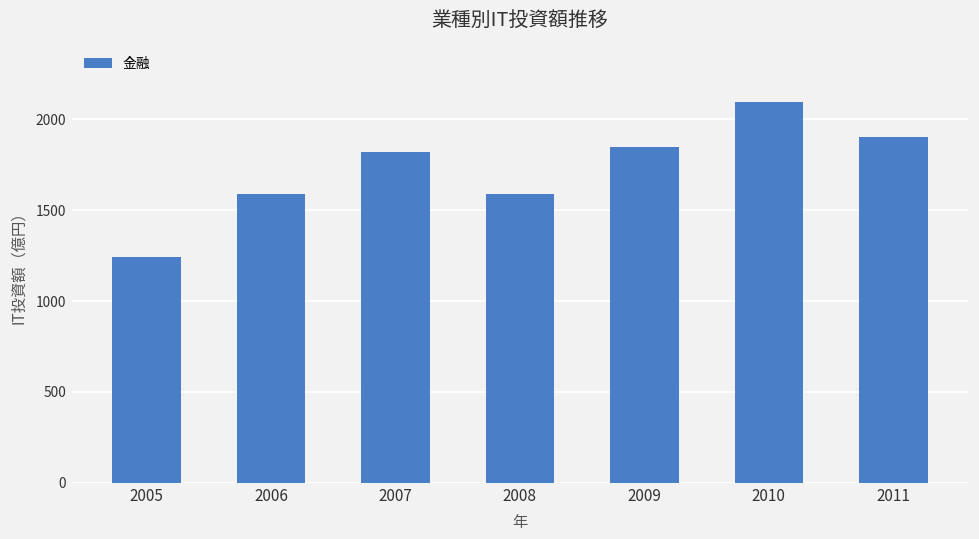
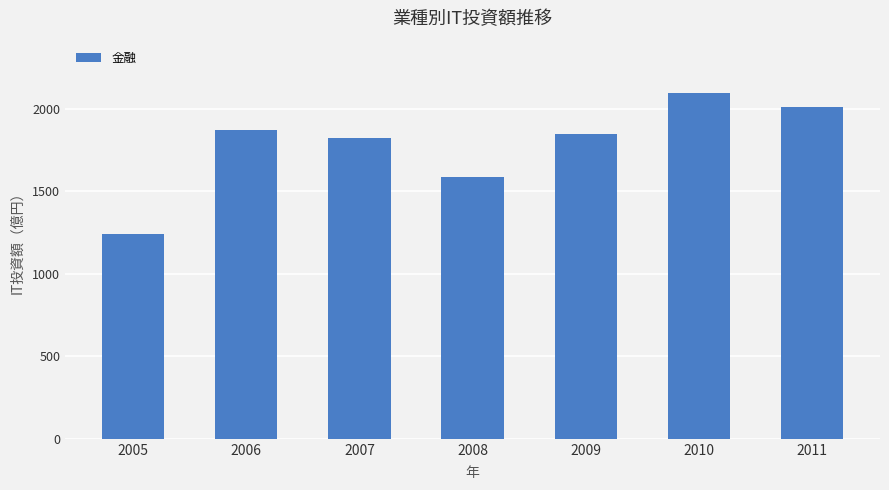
2006: 1590 -> 1870
2011: 1900 -> 2010
